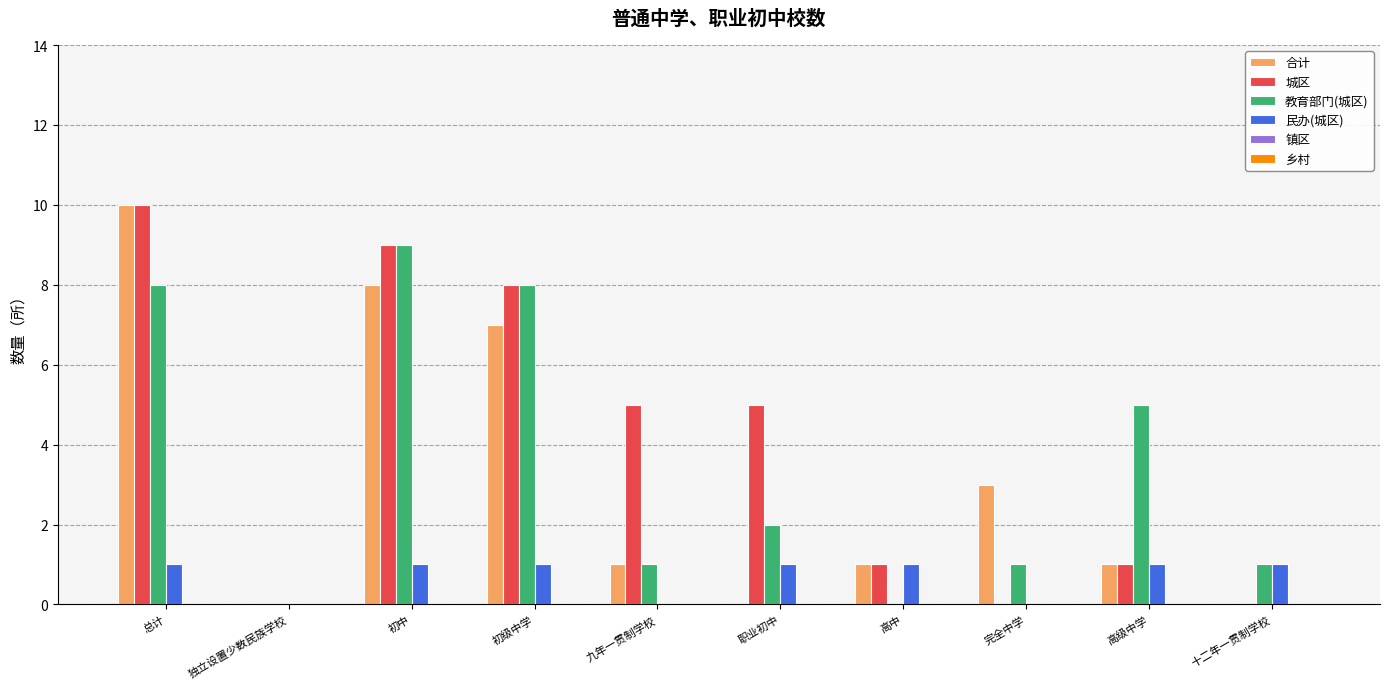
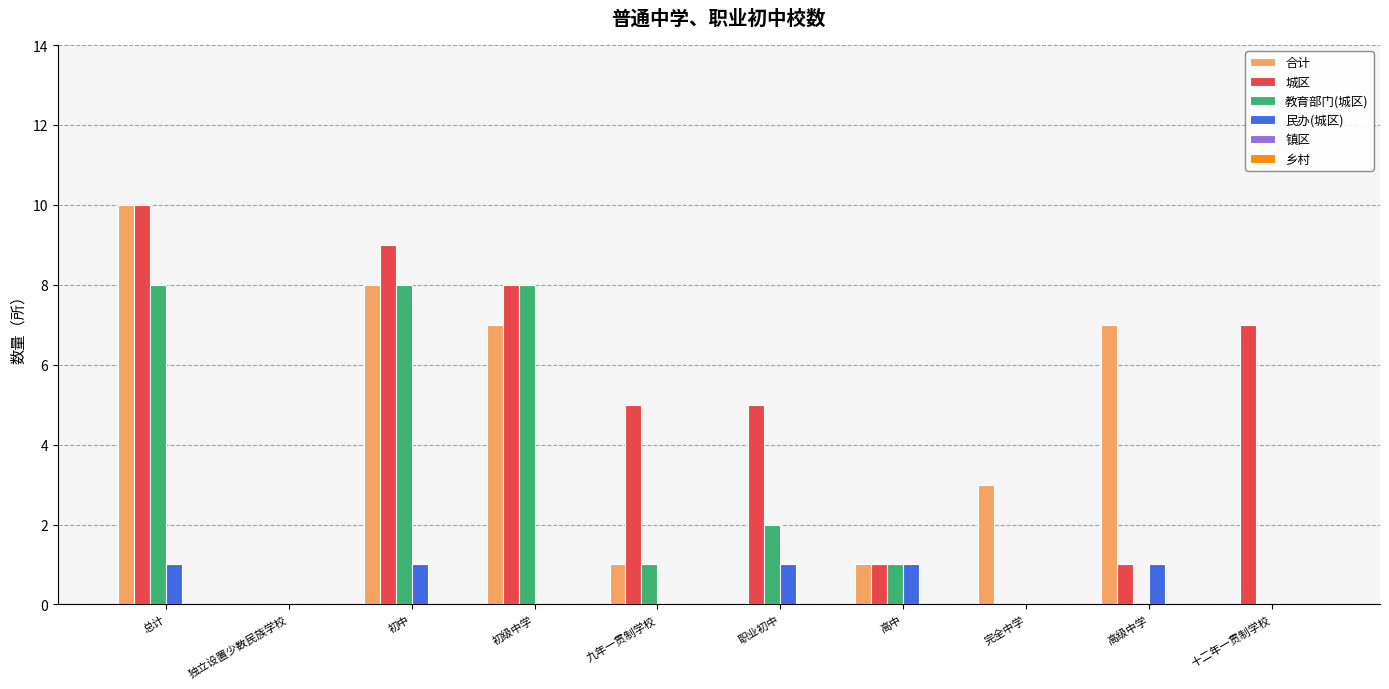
教育部门(城区), 初中: 9 -> 8
民办(城区), 初级中学: 1 -> 0
教育部门(城区), 高中: 0 -> 1
教育部门(城区), 完全中学: 1 -> 0
合计, 高级中学: 1 -> 7
教育部门(城区), 高级中学: 5 -> 0
城区, 十二年一贯制学校: 0 -> 7
教育部门(城区), 十二年一贯制学校: 1 -> 0
民办(城区), 十二年一贯制学校: 1 -> 0
